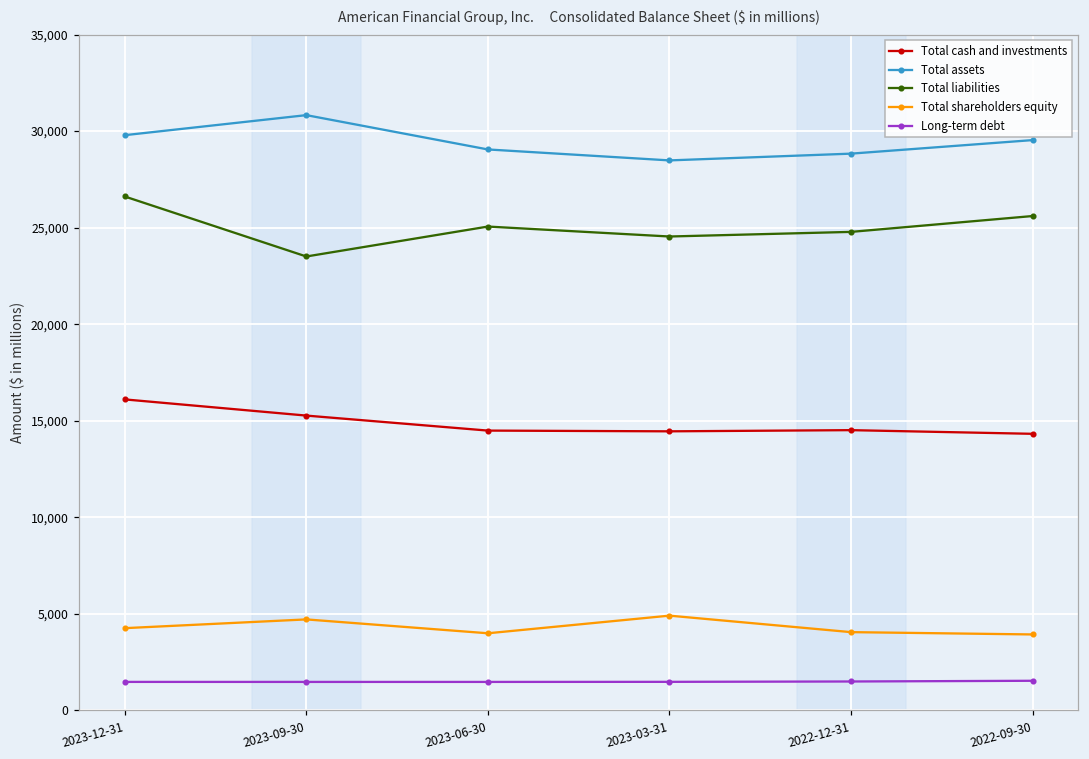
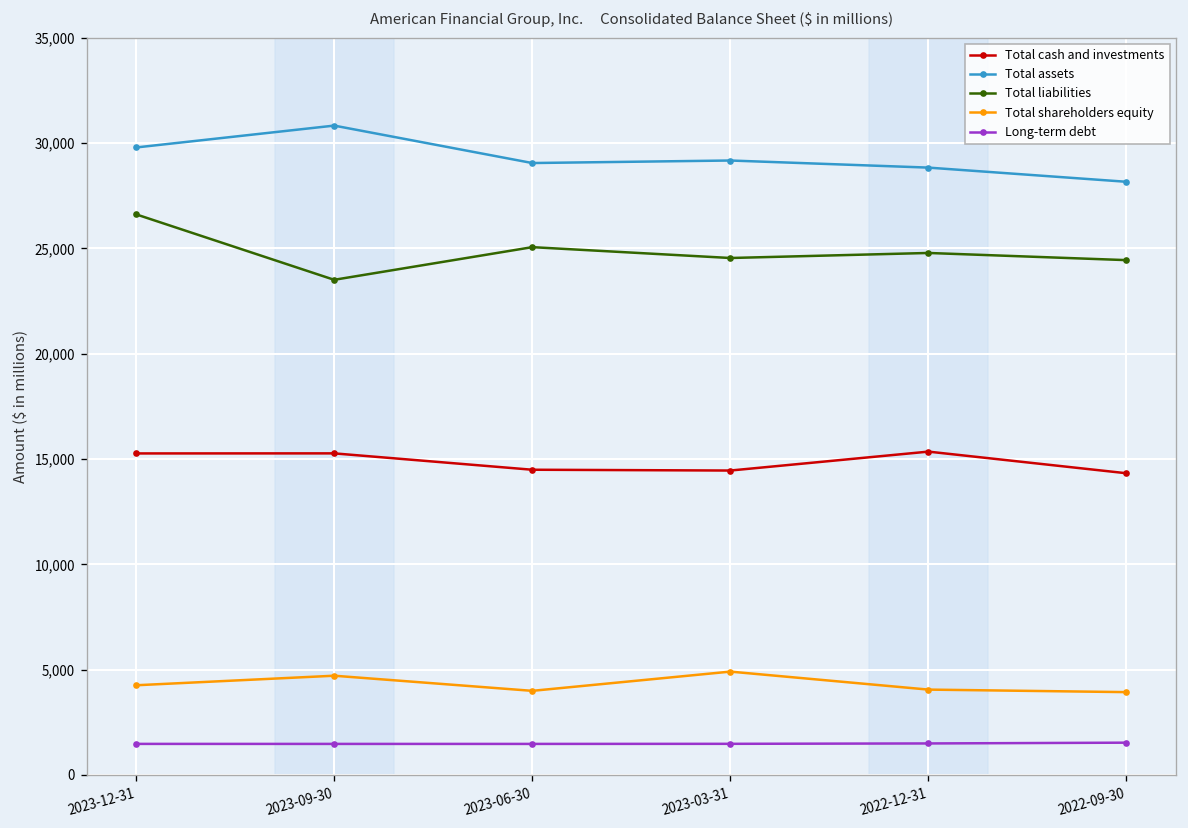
Total cash and investments, 2023-12-31: 16,100 -> 15,300
Total assets, 2023-03-31: 28,500 -> 29,200
Total cash and investments, 2022-12-31: 14,500 -> 15,300
Total assets, 2022-09-30: 29,500 -> 28,200
Total liabilities, 2022-09-30: 25,600 -> 24,400
